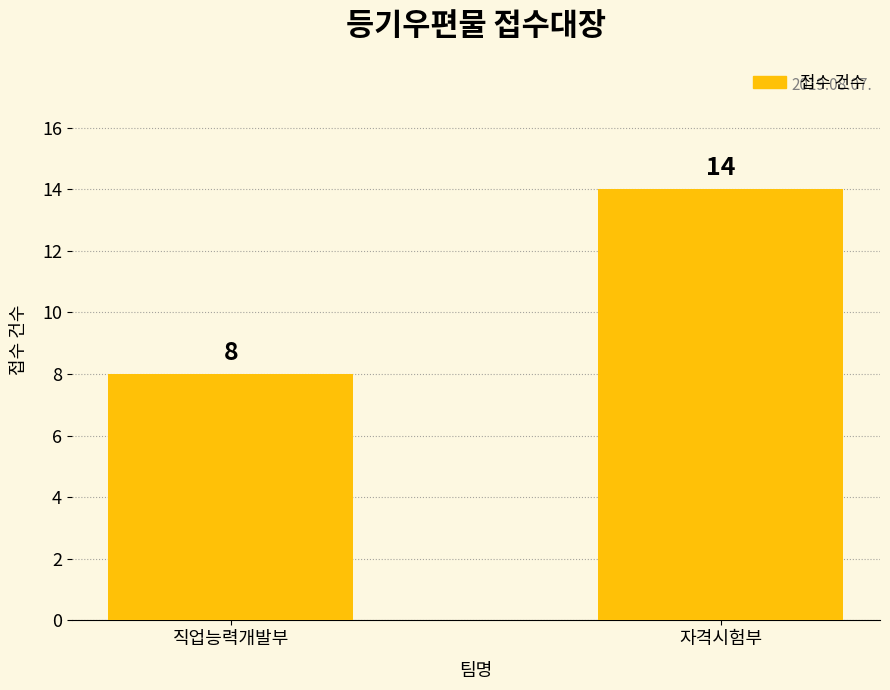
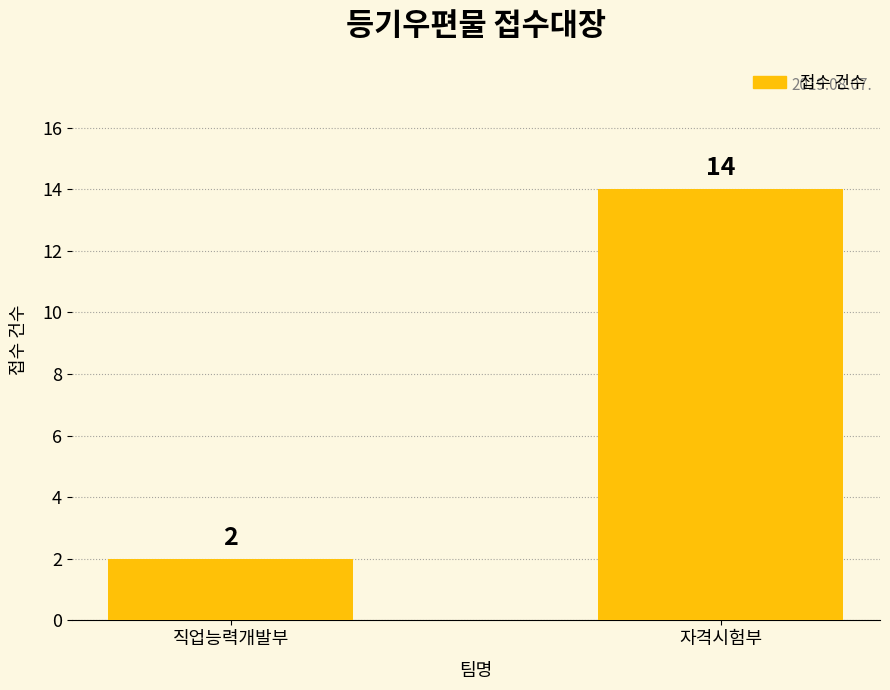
직업능력개발부: 8 -> 2
